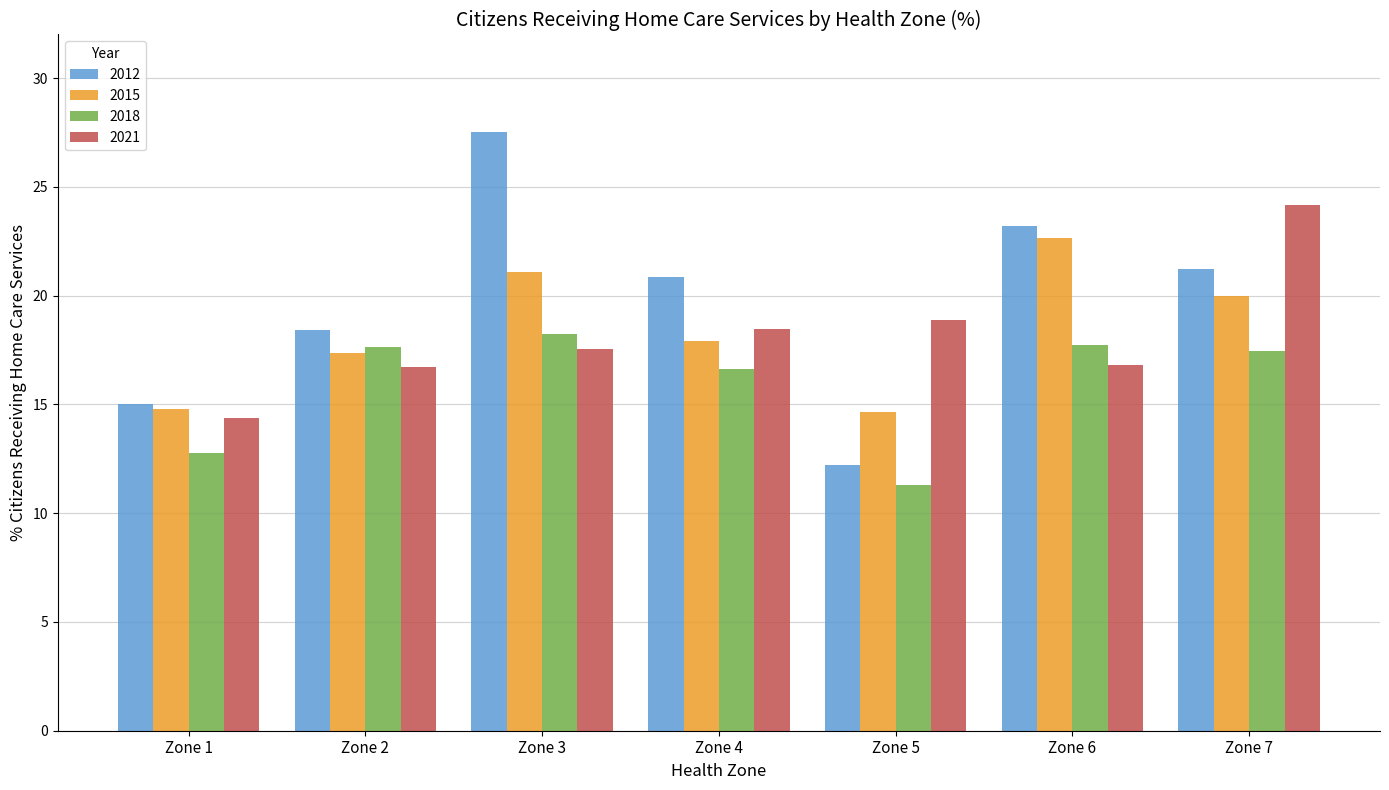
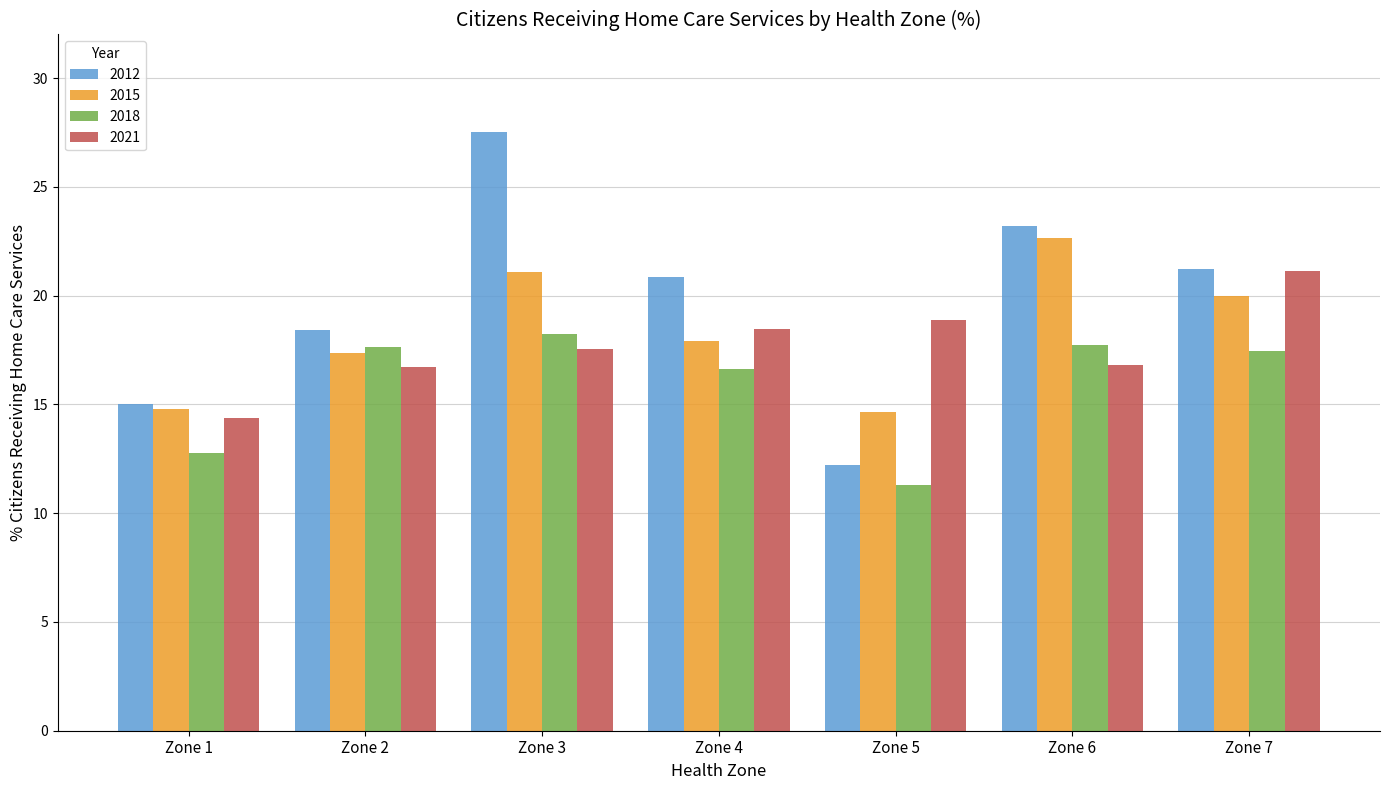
2021, Zone 7: 24.2 -> 21.1
